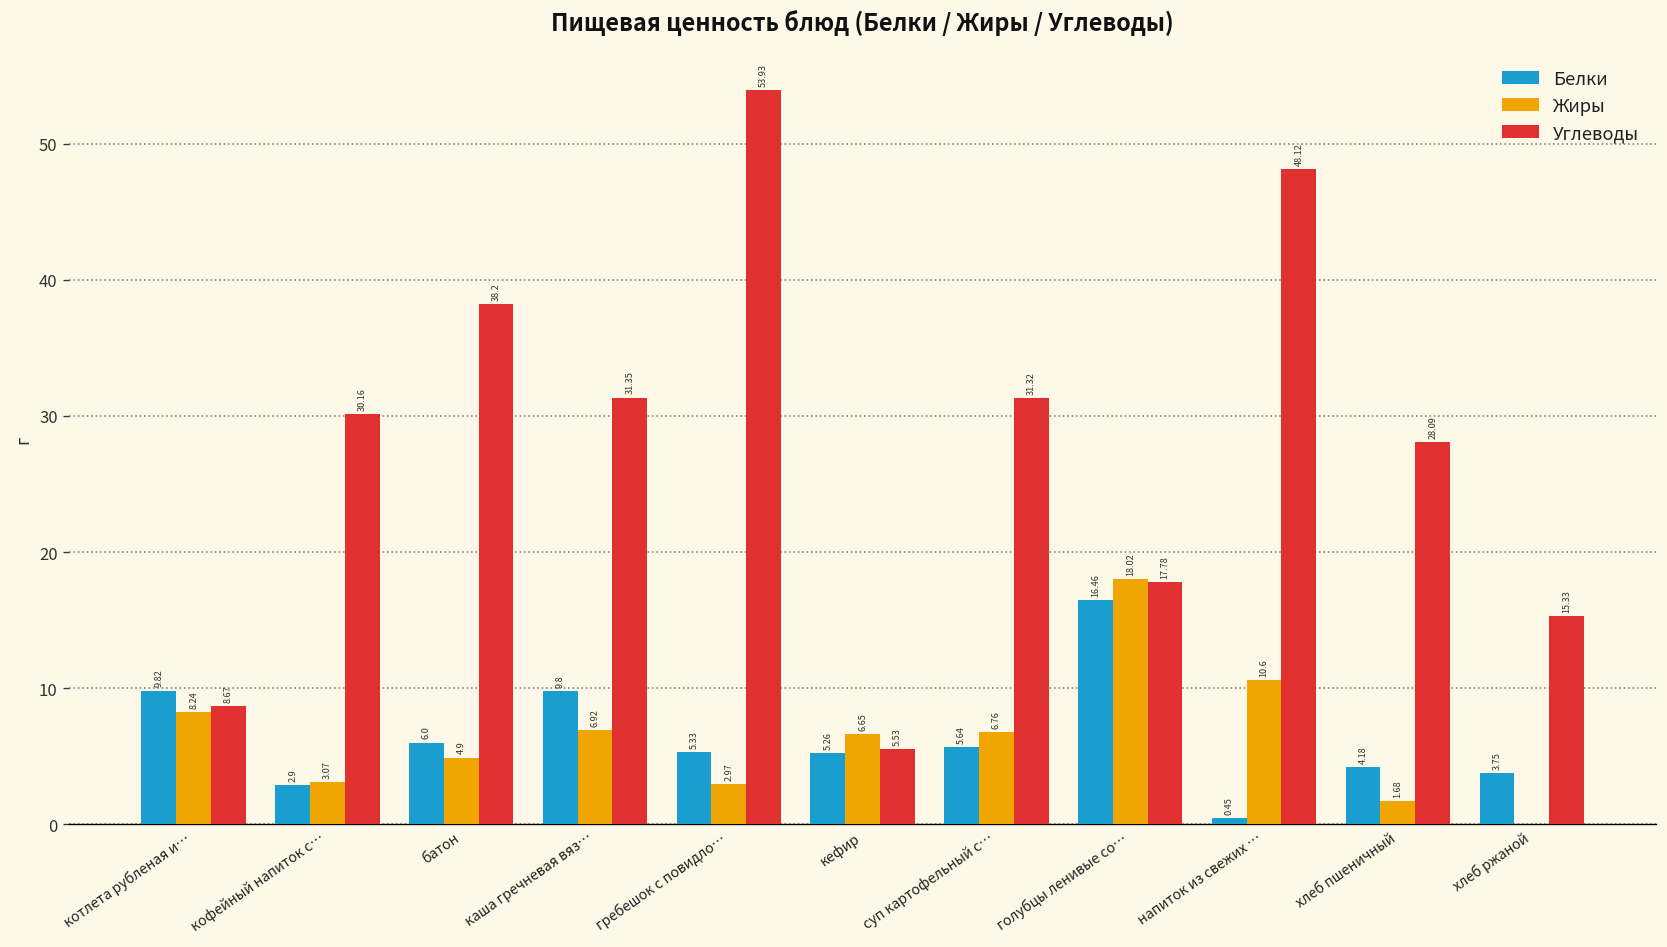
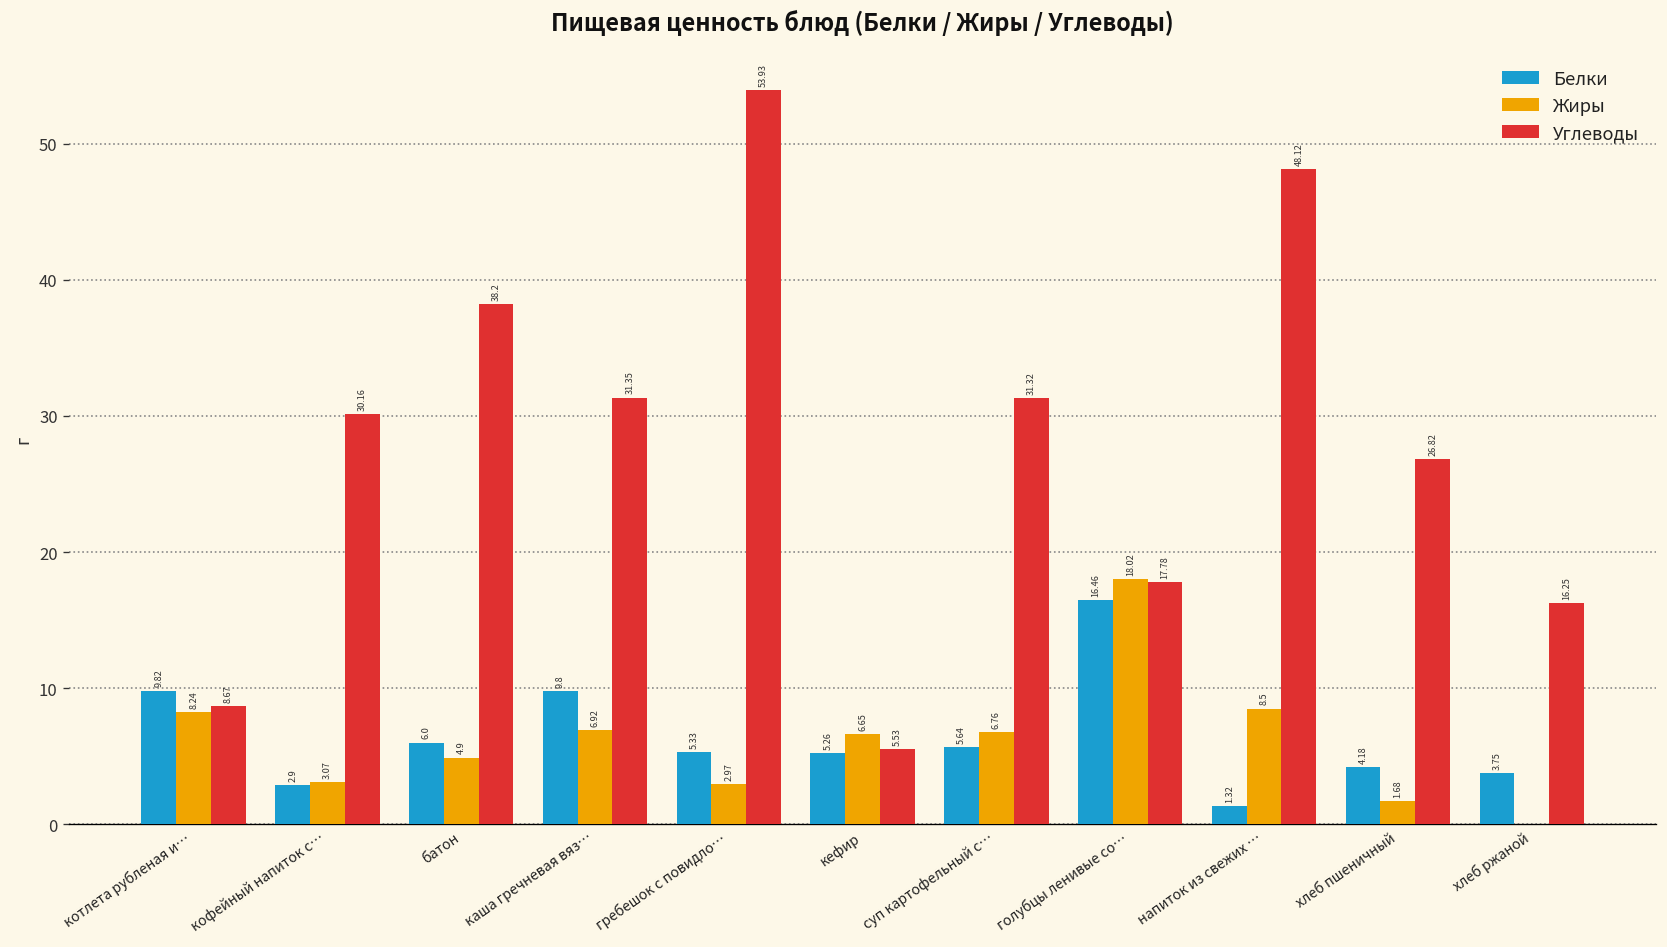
Белки, напиток из свежих …: 0.45 -> 1.32
Жиры, напиток из свежих …: 10.6 -> 8.5
Углеводы, хлеб пшеничный: 28.09 -> 26.82
Углеводы, хлеб ржаной: 15.33 -> 16.25
